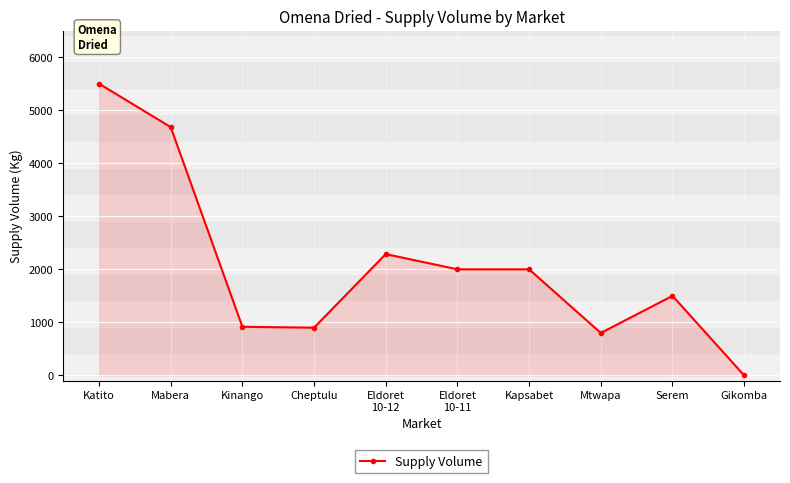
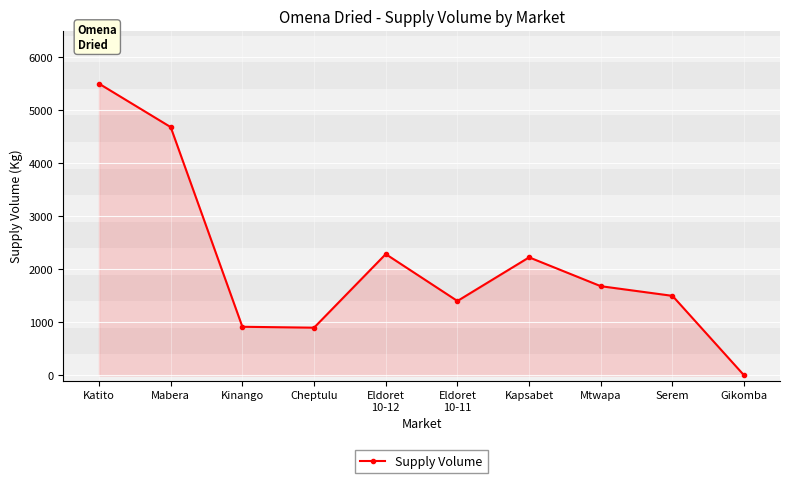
Eldoret 10-11: 2000 -> 1400
Kapsabet: 2000 -> 2200
Mtwapa: 800 -> 1700
